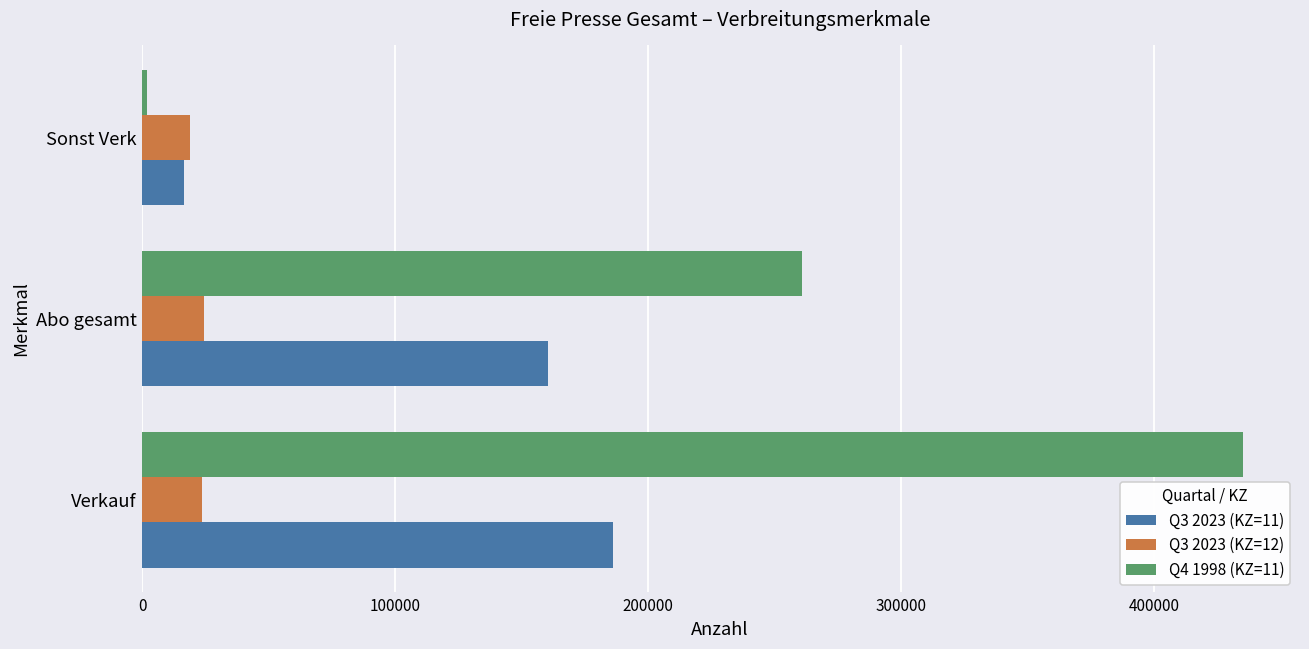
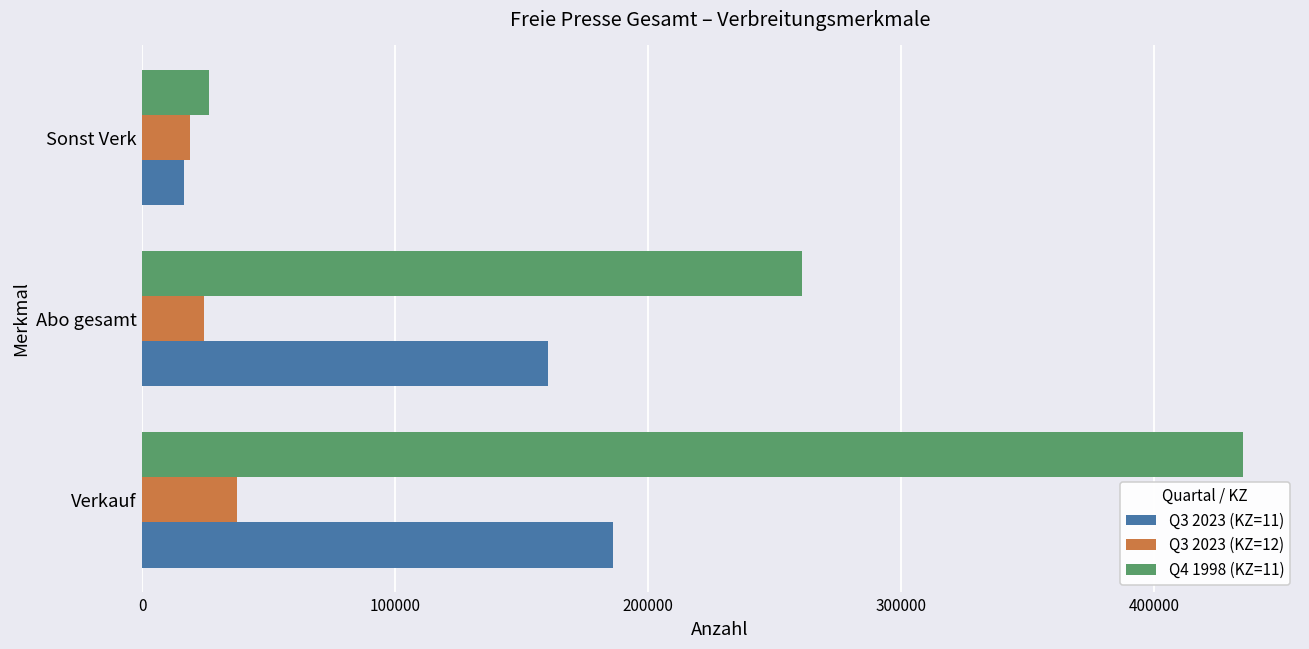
Q4 1998 (KZ=11), Sonst Verk: 2000 -> 26000
Q3 2023 (KZ=12), Verkauf: 24000 -> 38000
